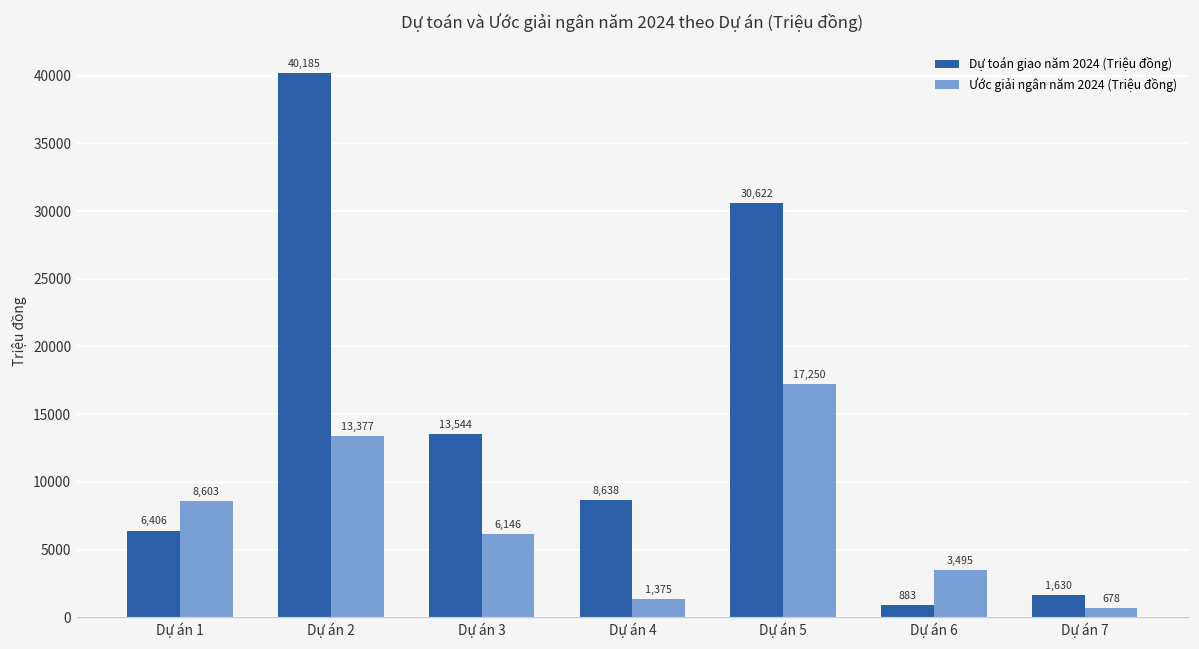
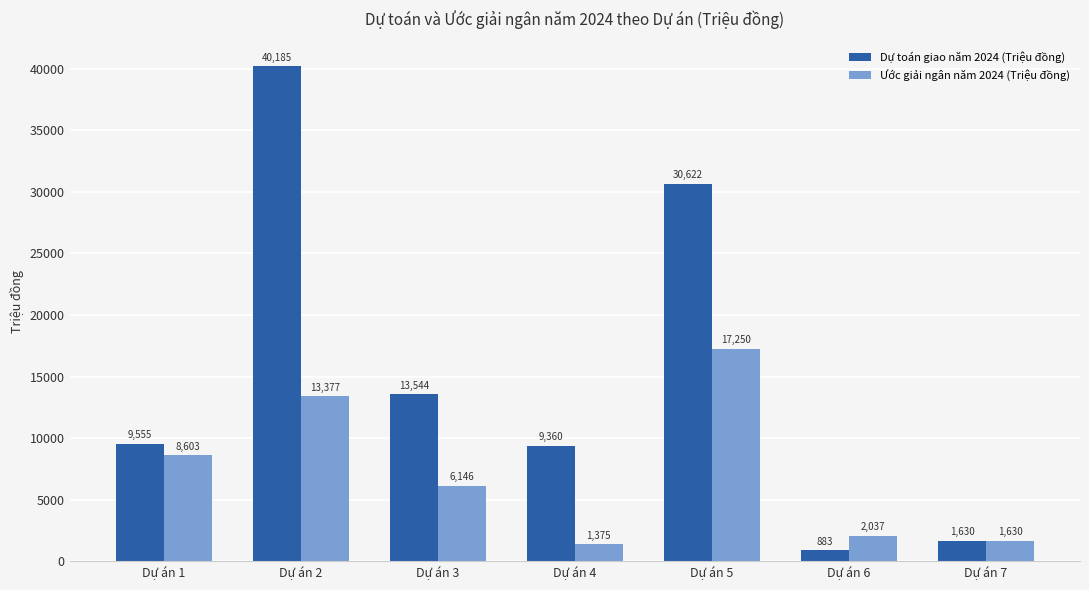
Dự toán giao năm 2024 (Triệu đồng), Dự án 1: 6,406 -> 9,555
Dự toán giao năm 2024 (Triệu đồng), Dự án 4: 8,638 -> 9,360
Ước giải ngân năm 2024 (Triệu đồng), Dự án 6: 3,495 -> 2,037
Ước giải ngân năm 2024 (Triệu đồng), Dự án 7: 678 -> 1,630
